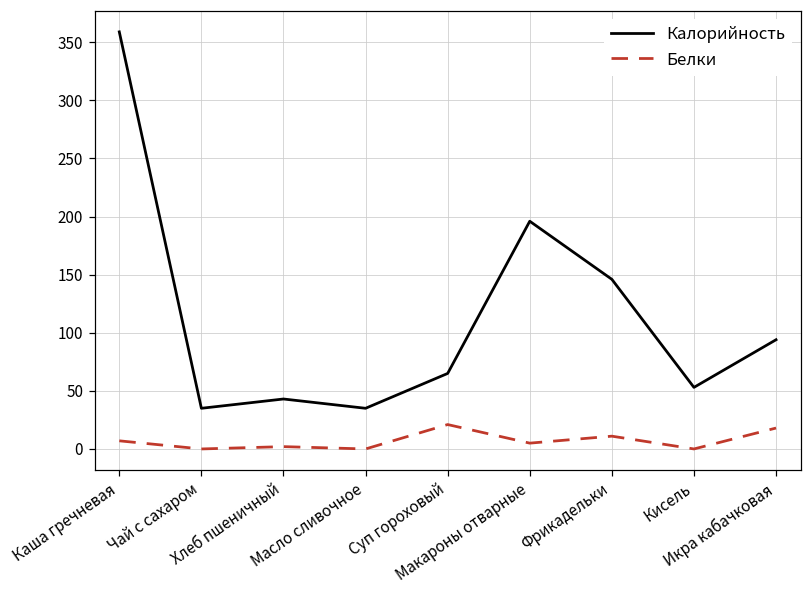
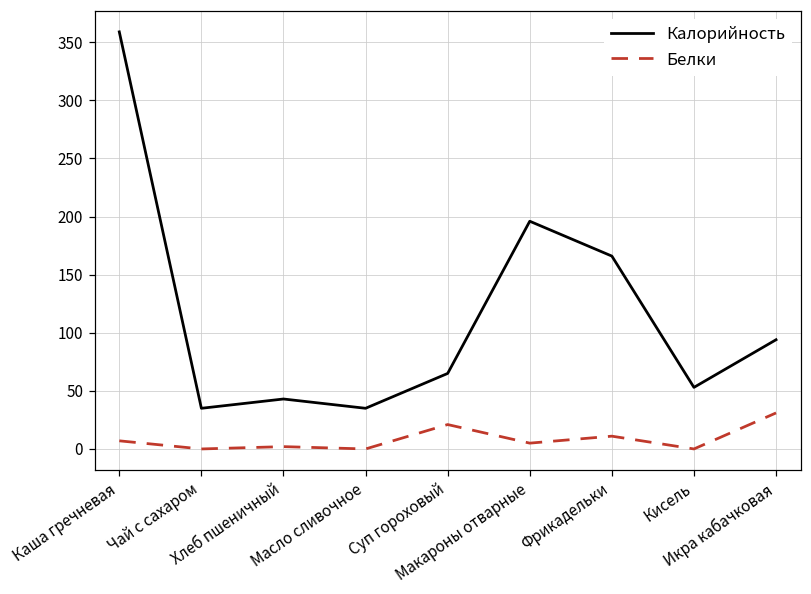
Калорийность, Фрикадельки: 146 -> 166
Белки, Икра кабачковая: 18 -> 31
